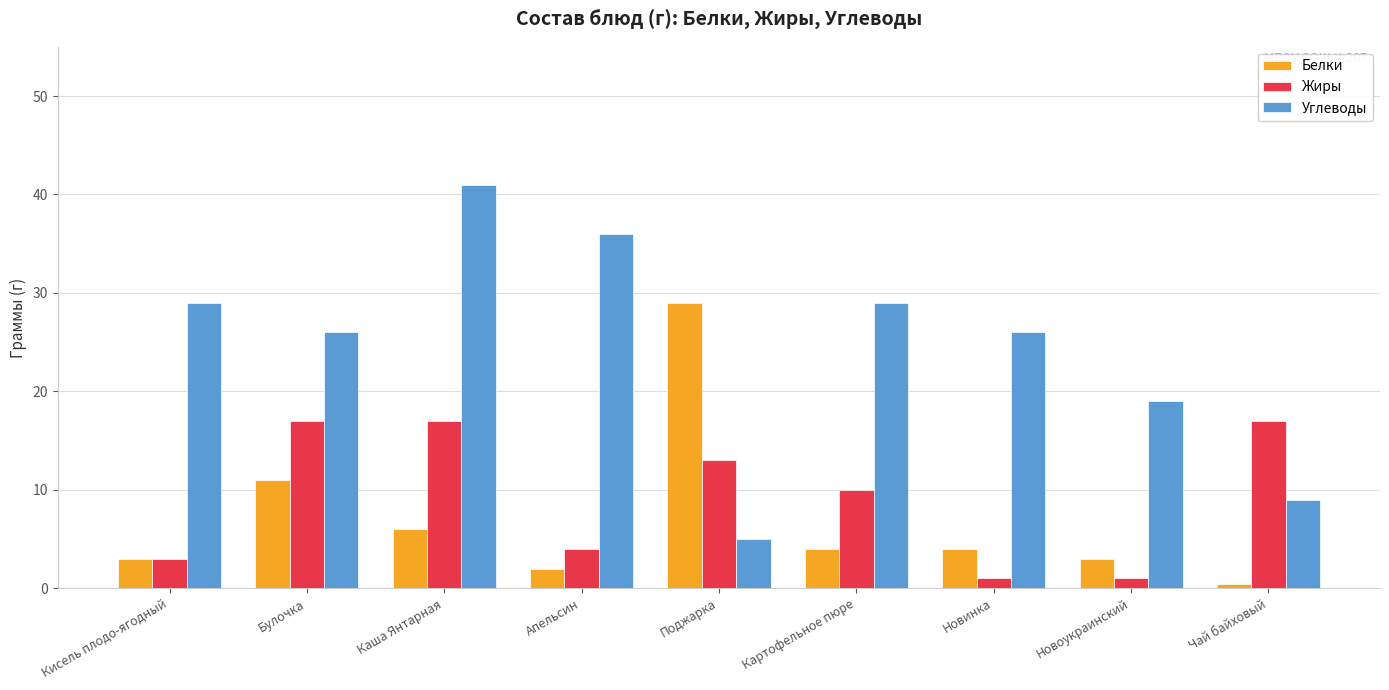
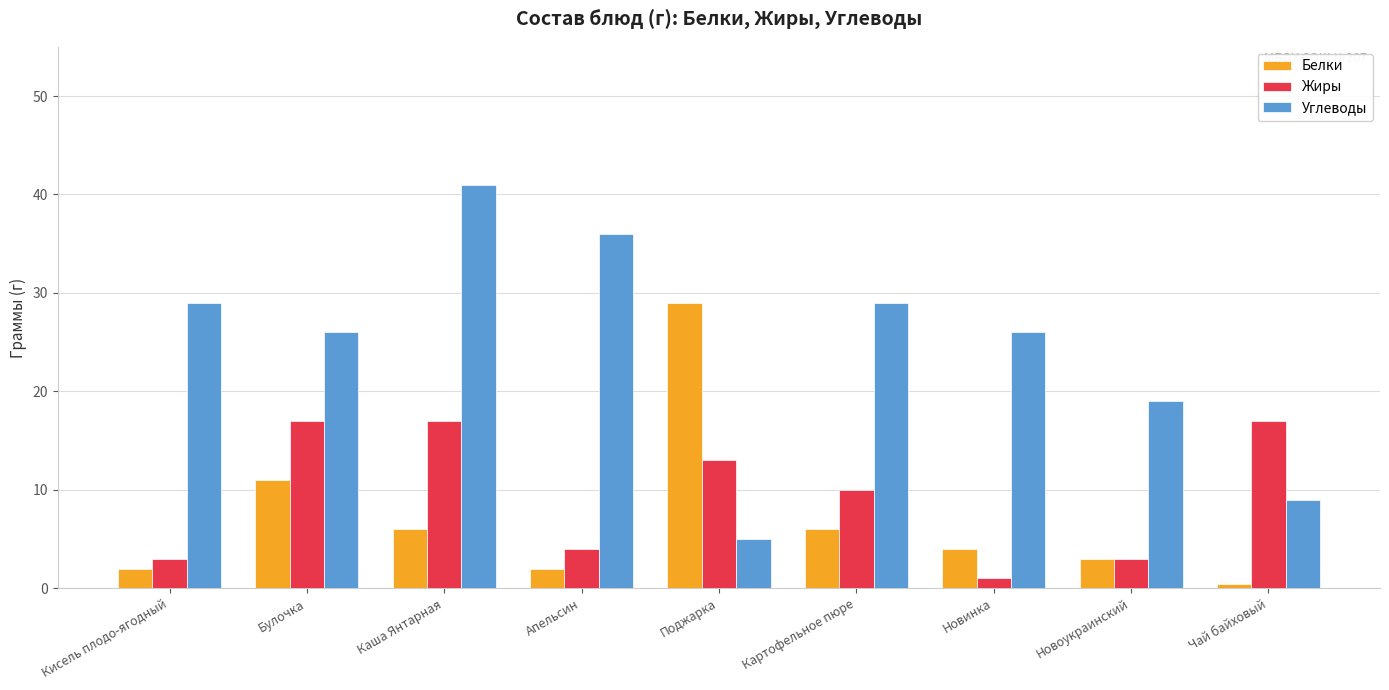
Белки, Кисель плодо-ягодный: 3 -> 2
Белки, Картофельное пюре: 4 -> 6
Жиры, Новоукраинский: 1 -> 3
